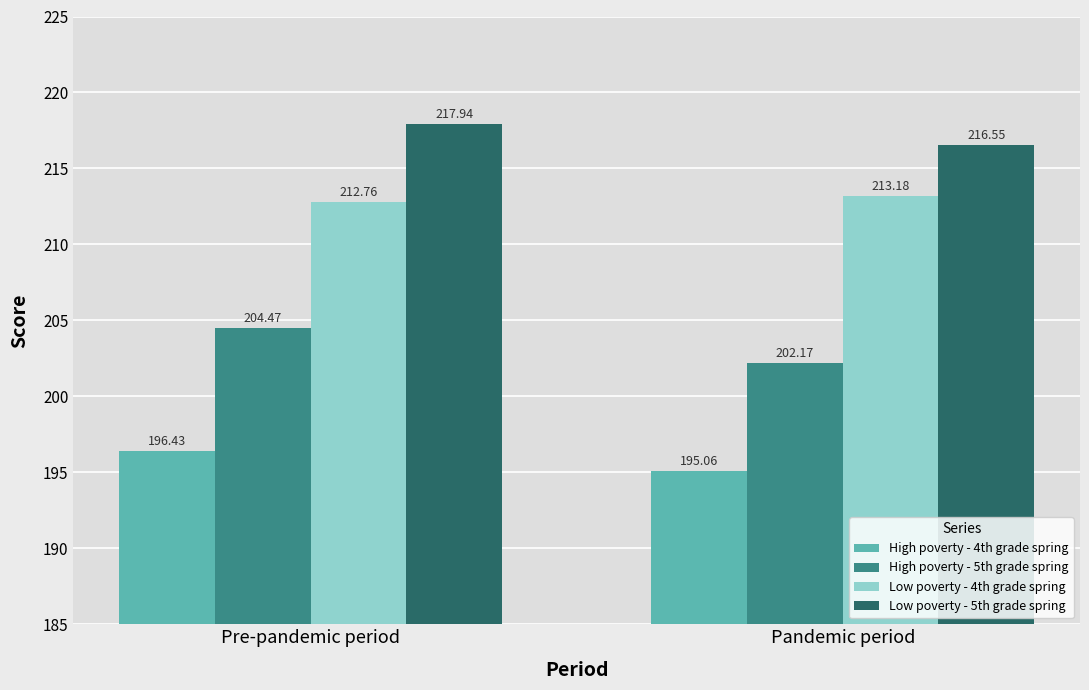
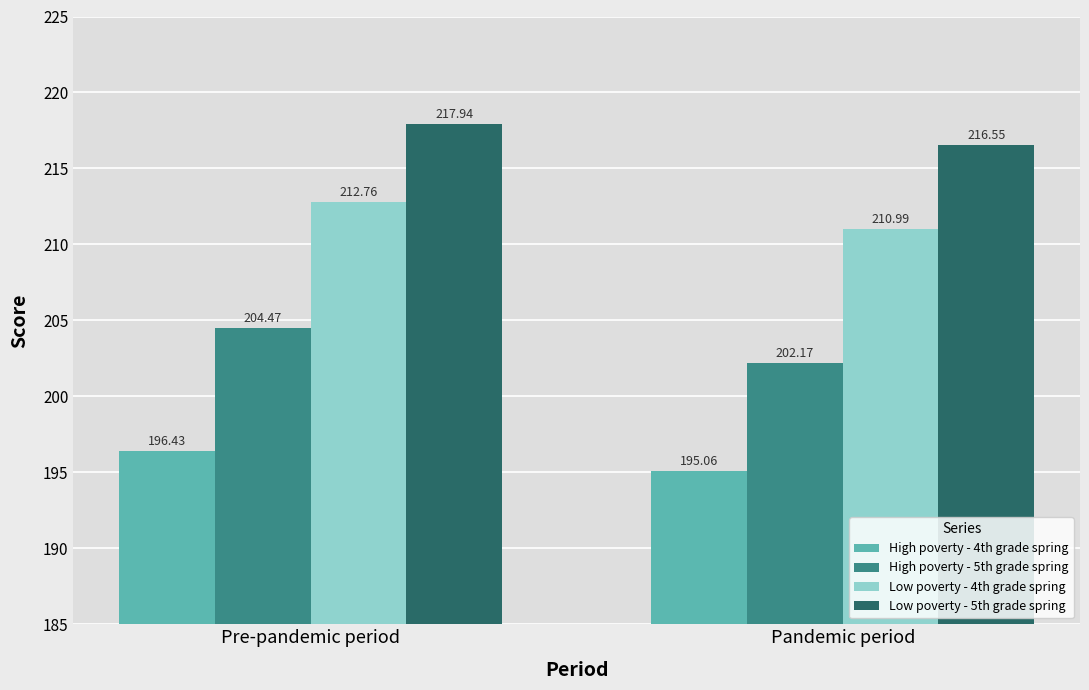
Low poverty - 4th grade spring, Pandemic period: 213.18 -> 210.99
